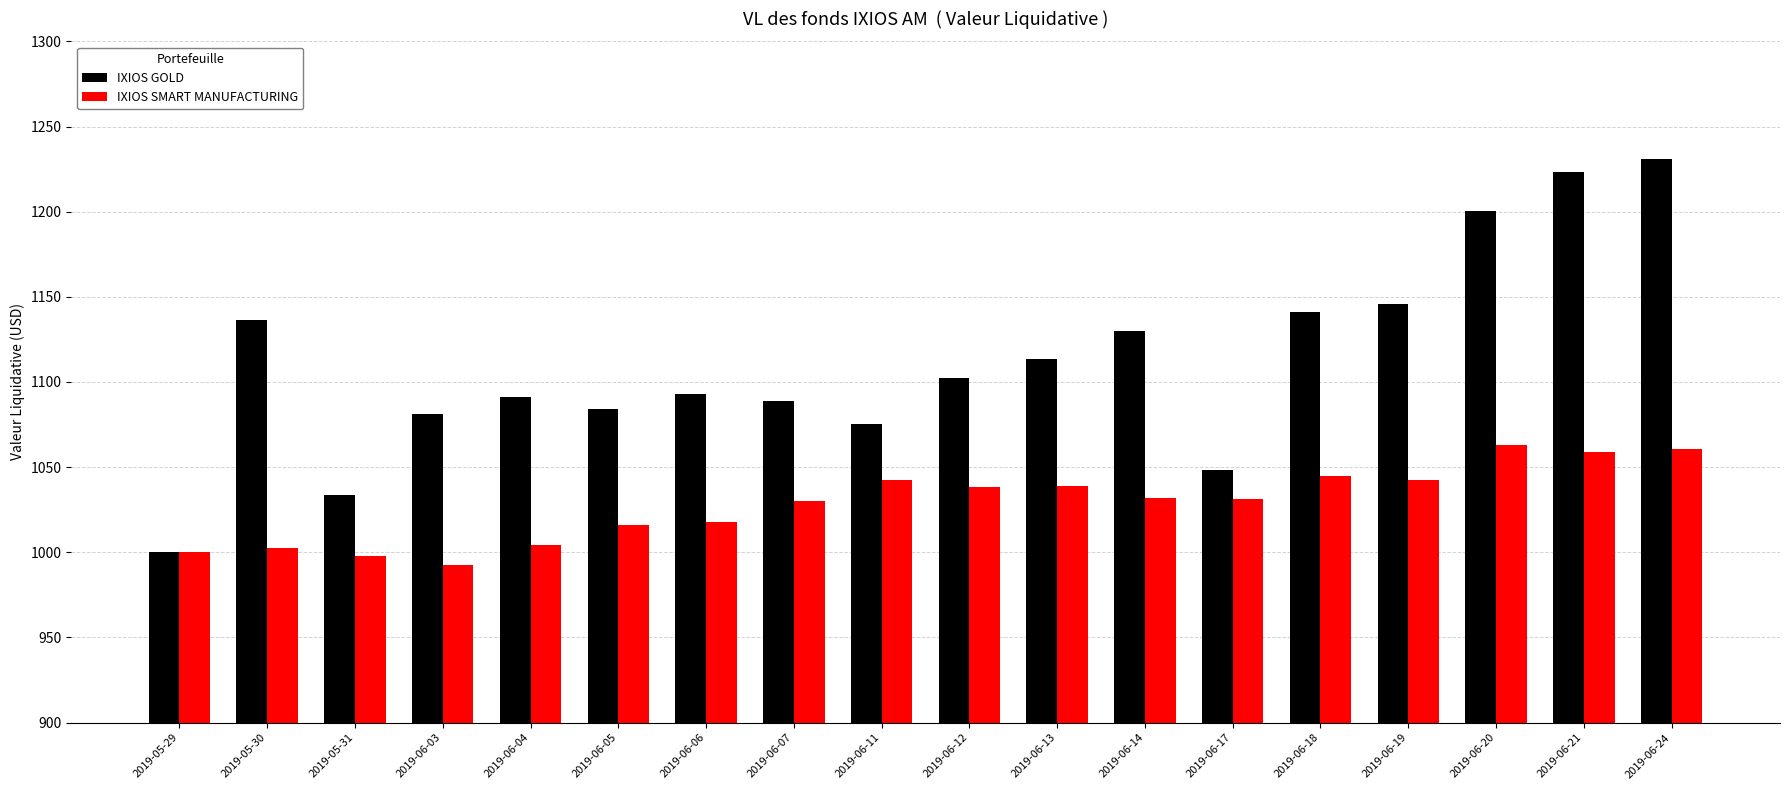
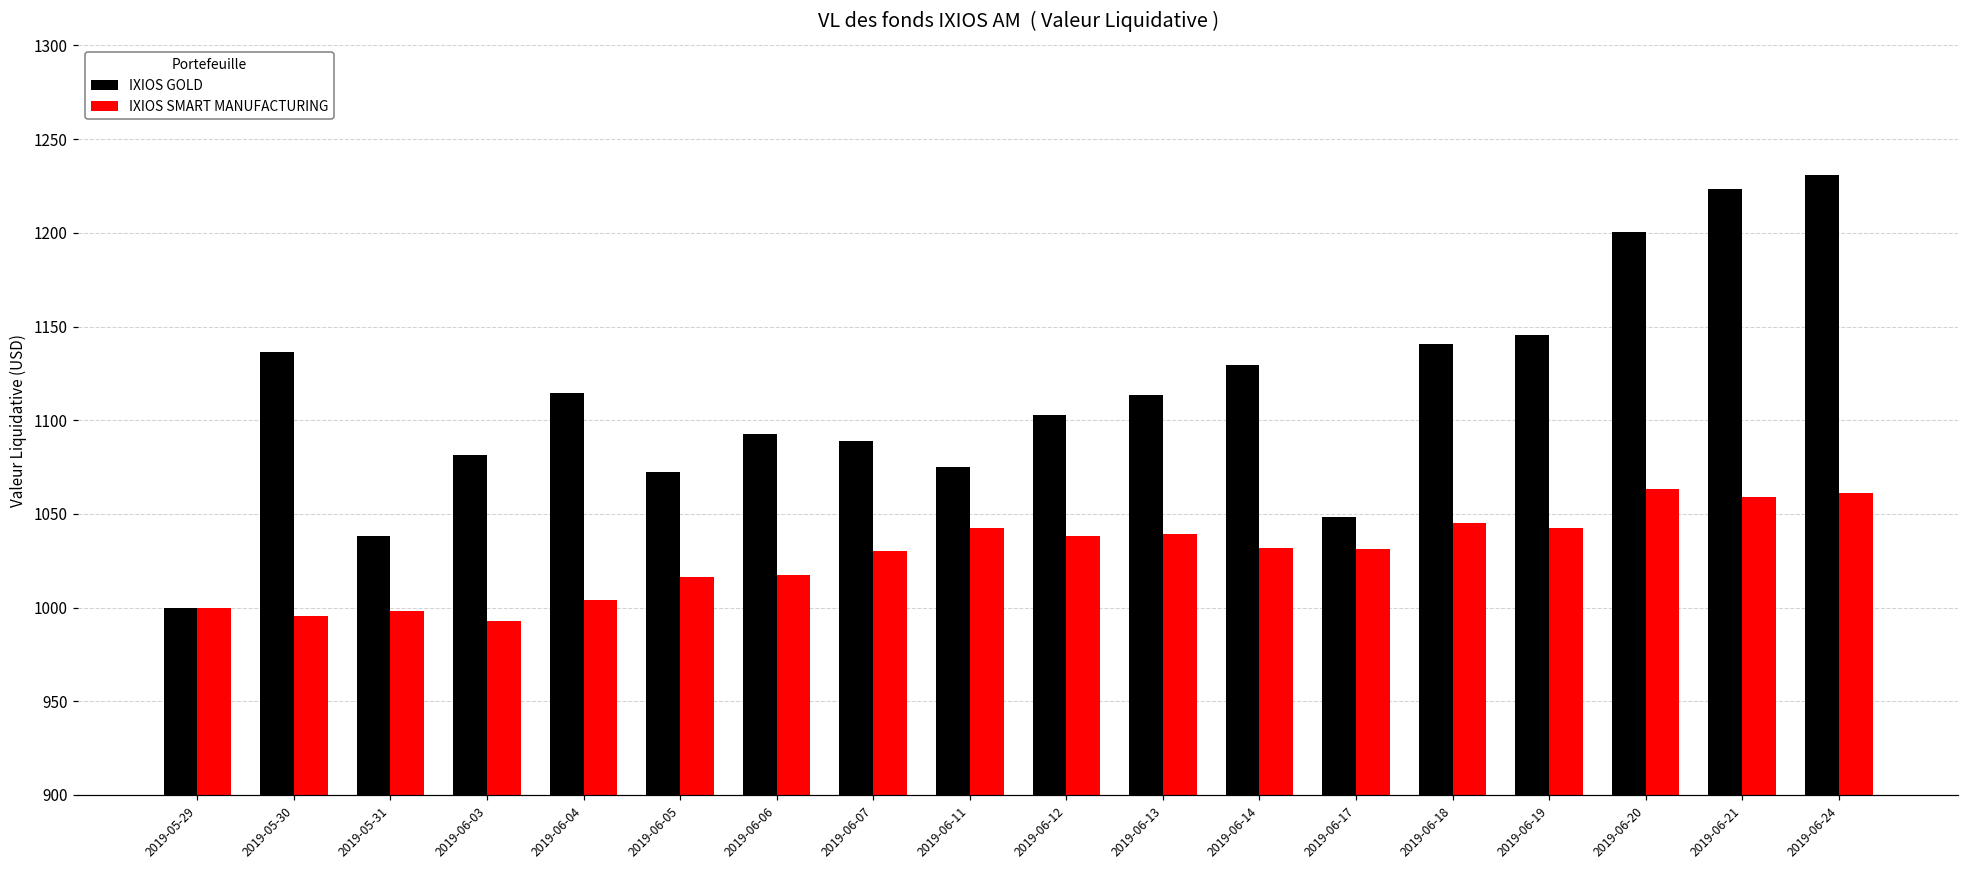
IXIOS SMART MANUFACTURING, 2019-05-30: 1003 -> 995
IXIOS GOLD, 2019-05-31: 1033 -> 1038
IXIOS GOLD, 2019-06-04: 1091 -> 1115
IXIOS GOLD, 2019-06-05: 1084 -> 1072
